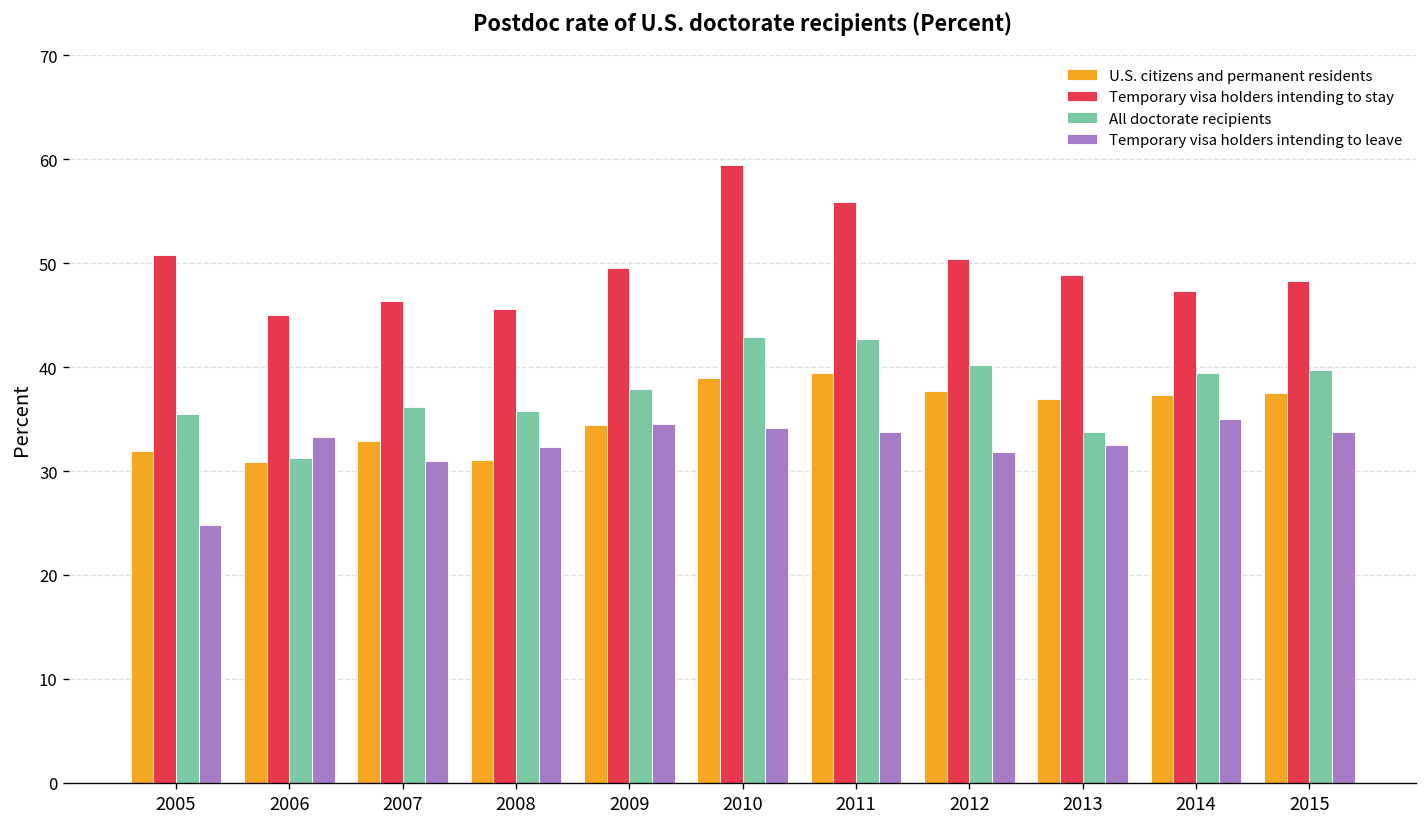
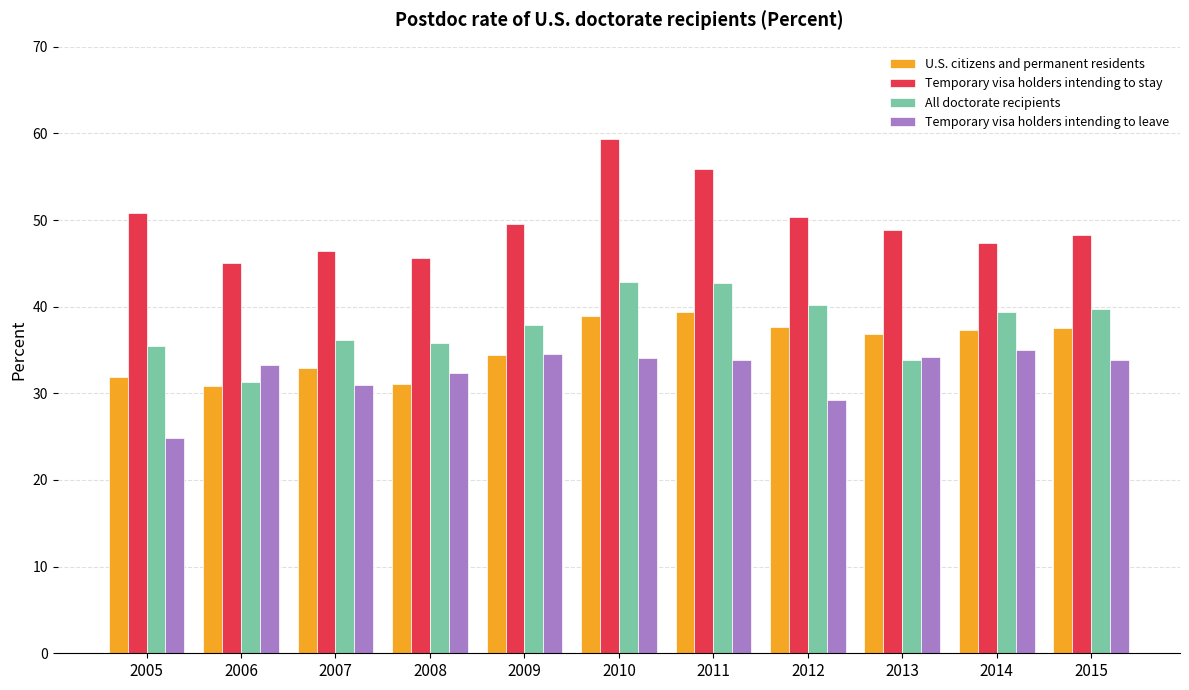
Temporary visa holders intending to leave, 2012: 32 -> 29
Temporary visa holders intending to leave, 2013: 33 -> 34
